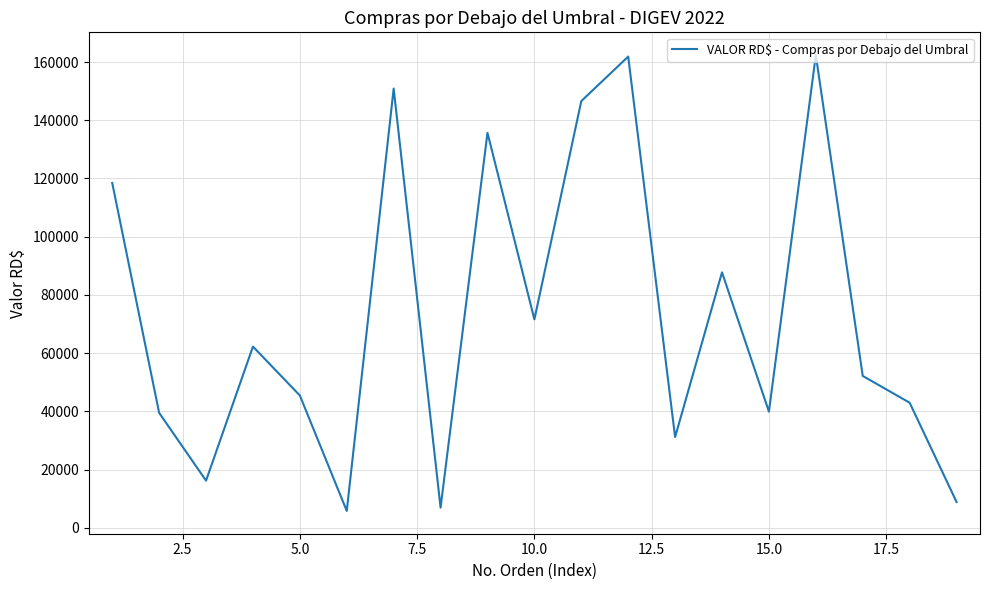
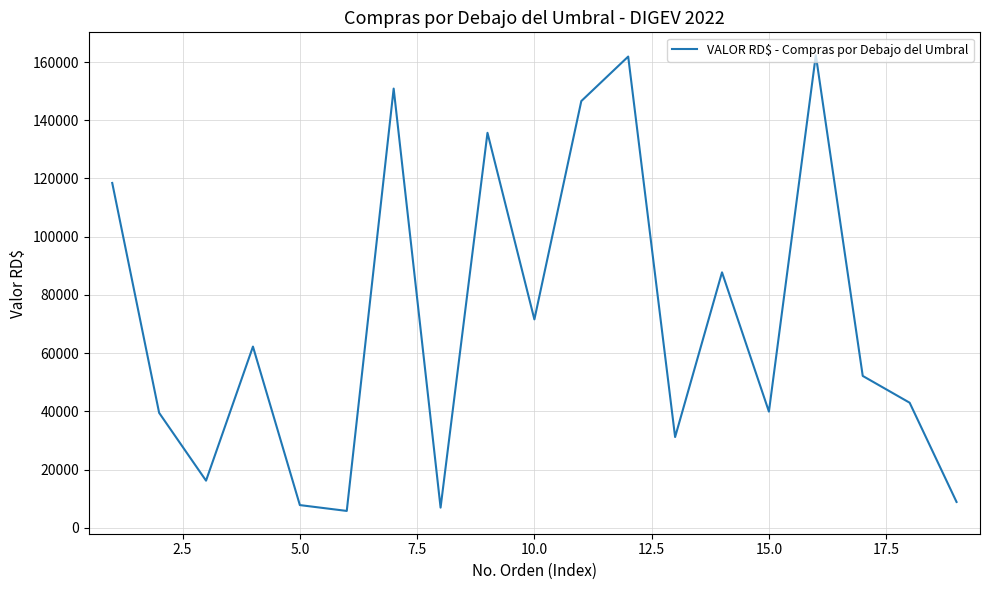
5.0: 45000 -> 8000
